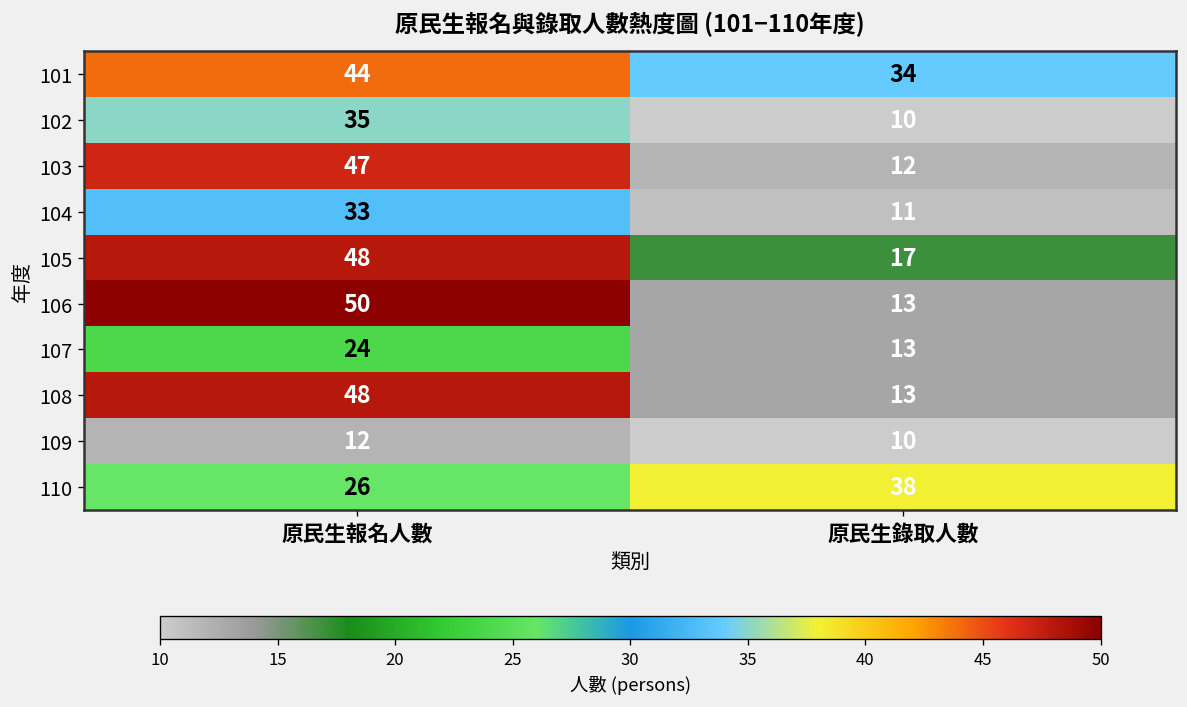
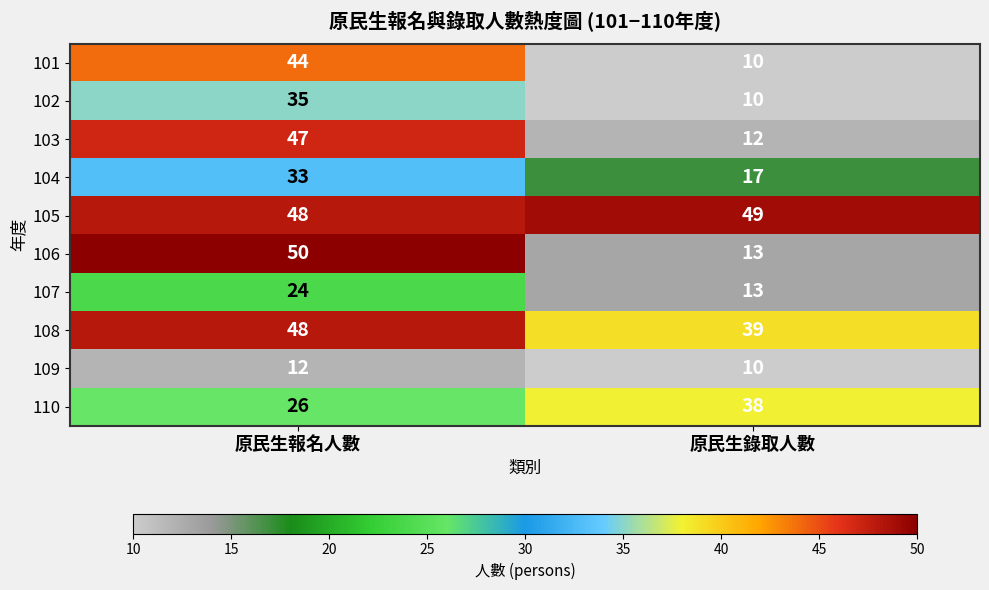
101, 原民生錄取人數: 34 -> 10
104, 原民生錄取人數: 11 -> 17
105, 原民生錄取人數: 17 -> 49
108, 原民生錄取人數: 13 -> 39
